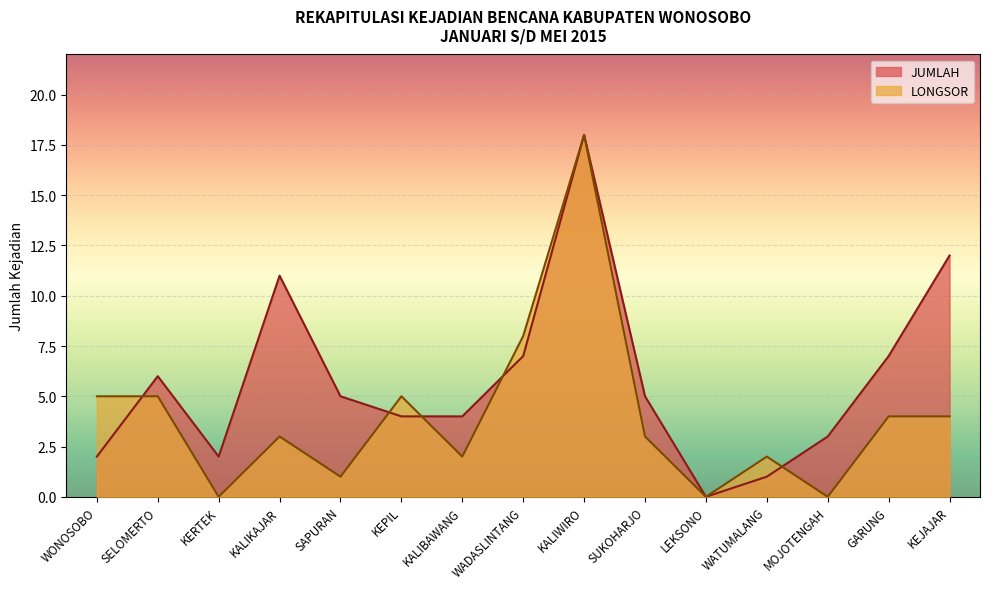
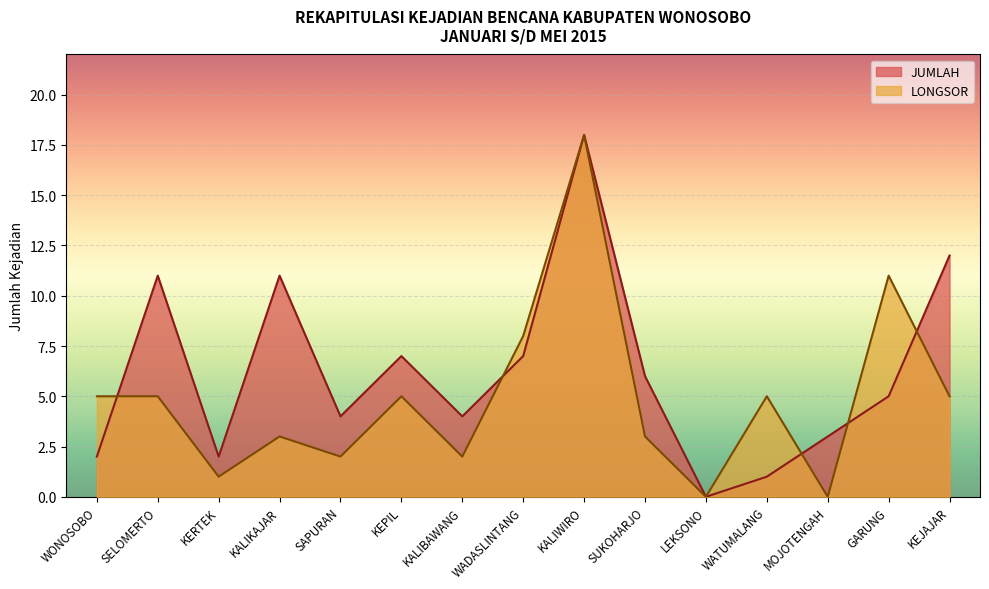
JUMLAH, SELOMERTO: 6 -> 11
LONGSOR, KERTEK: 0 -> 1
JUMLAH, SAPURAN: 5 -> 4
LONGSOR, SAPURAN: 1 -> 2
JUMLAH, KEPIL: 4 -> 7
JUMLAH, SUKOHARJO: 5 -> 6
LONGSOR, WATUMALANG: 2 -> 5
JUMLAH, GARUNG: 7 -> 5
LONGSOR, GARUNG: 4 -> 11
LONGSOR, KEJAJAR: 4 -> 5
